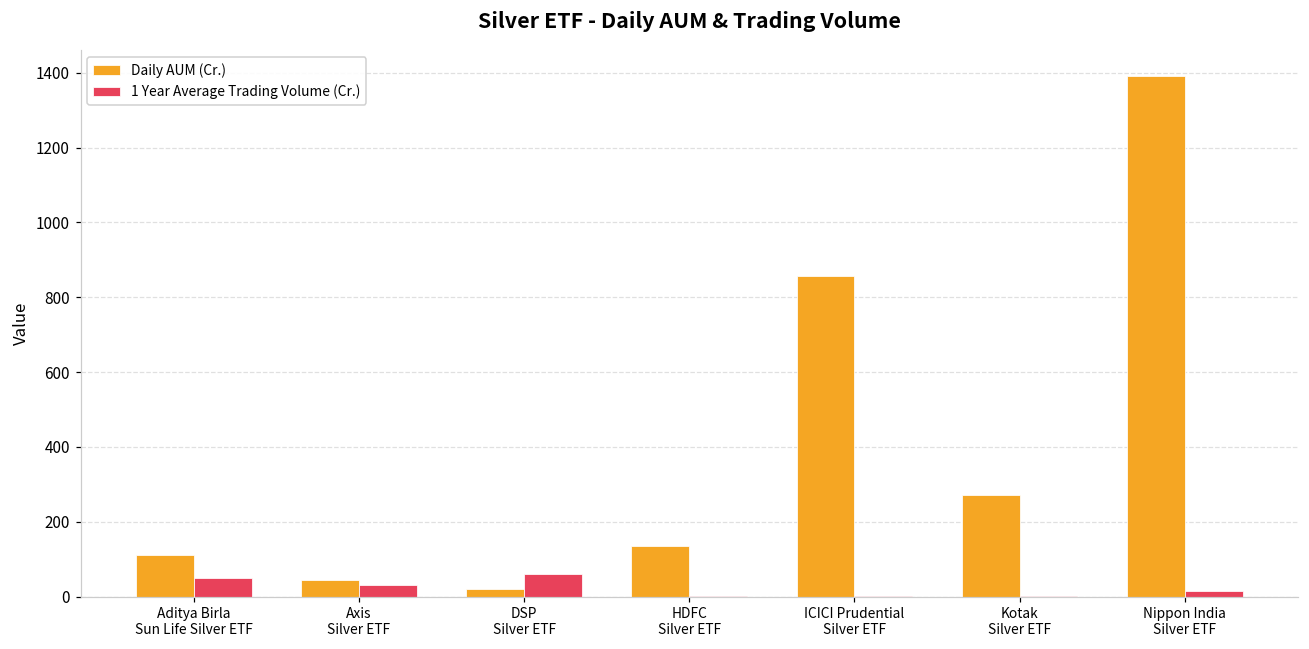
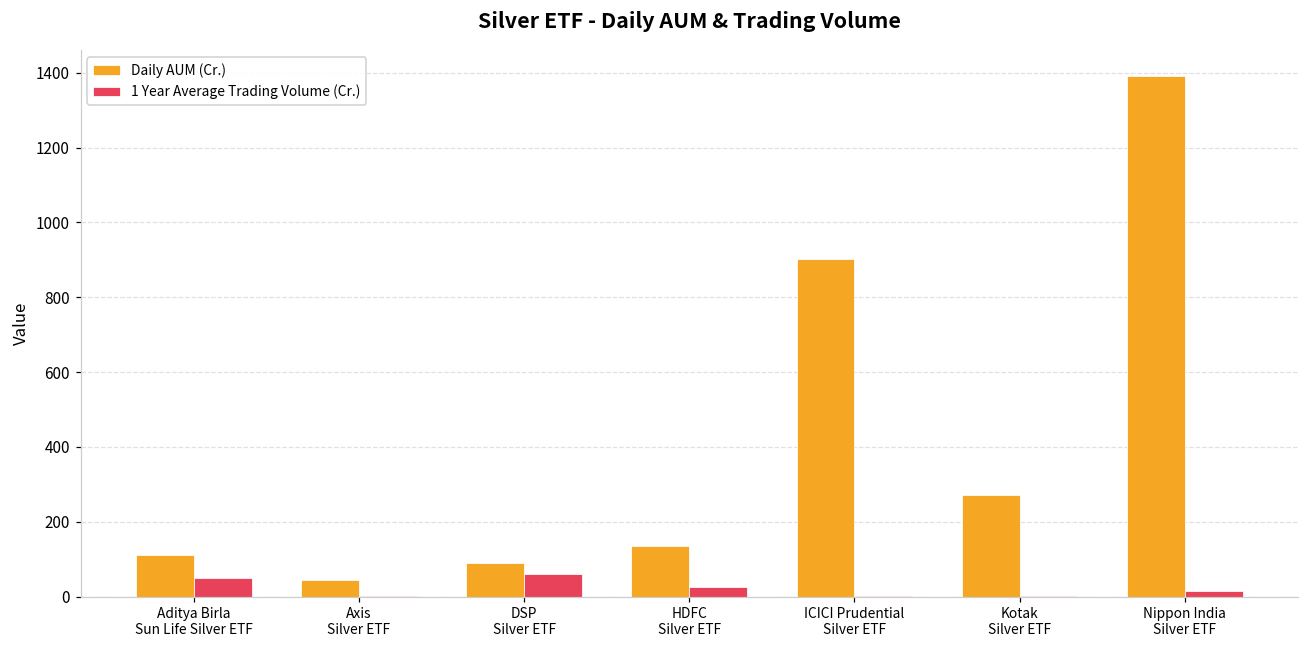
1 Year Average Trading Volume (Cr.), Axis Silver ETF: 30 -> 0
Daily AUM (Cr.), DSP Silver ETF: 20 -> 90
1 Year Average Trading Volume (Cr.), HDFC Silver ETF: 0 -> 20
Daily AUM (Cr.), ICICI Prudential Silver ETF: 860 -> 900
